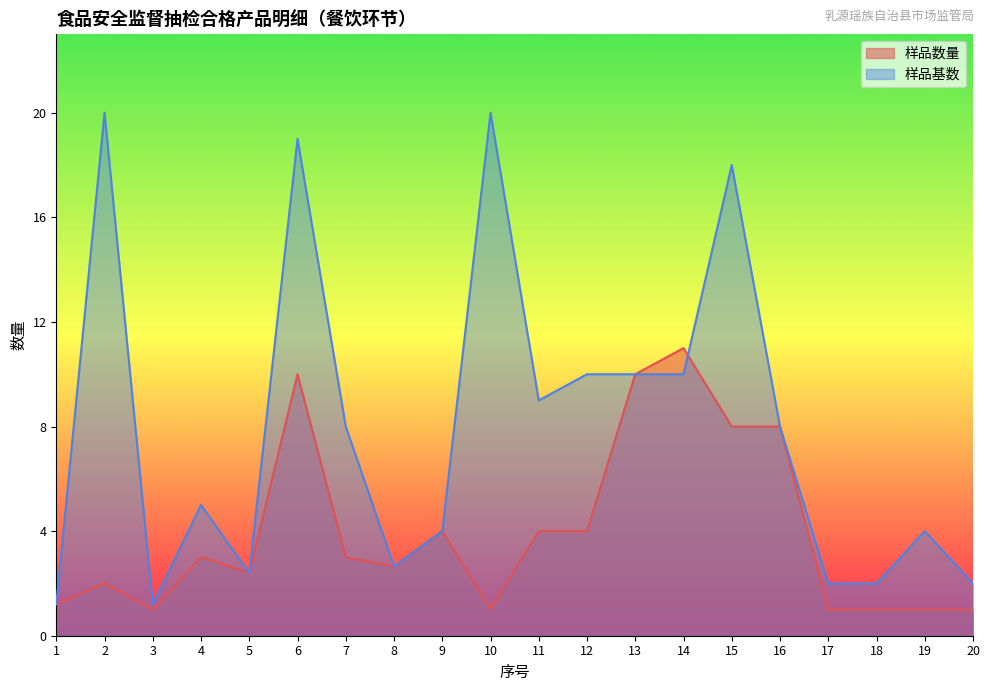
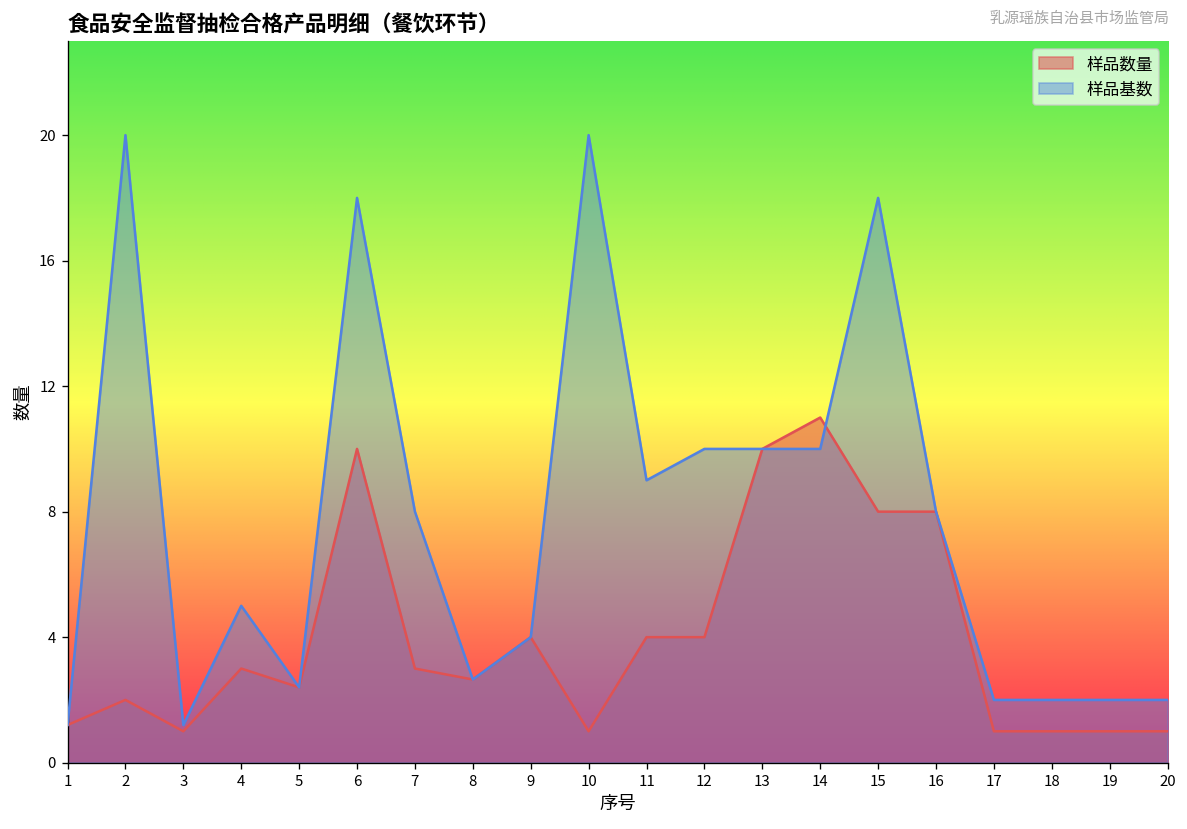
样品基数, 6: 19 -> 18
样品基数, 19: 4 -> 2
